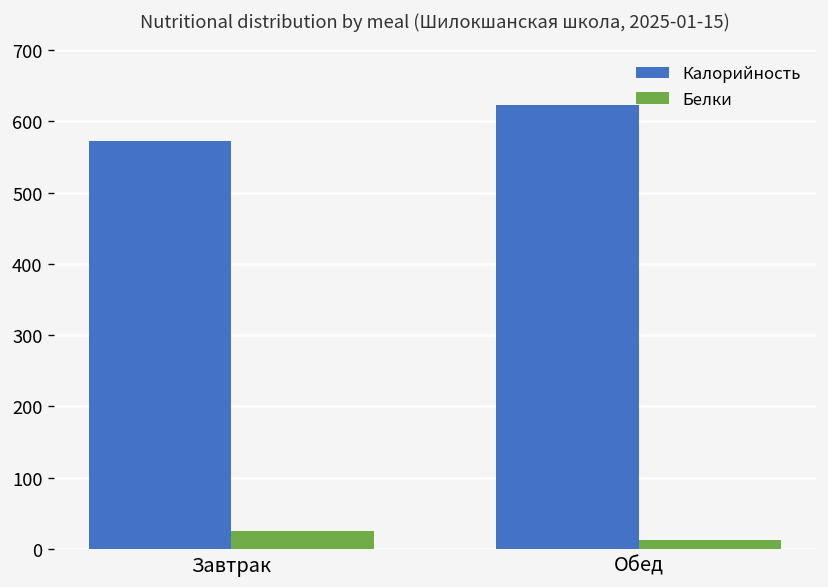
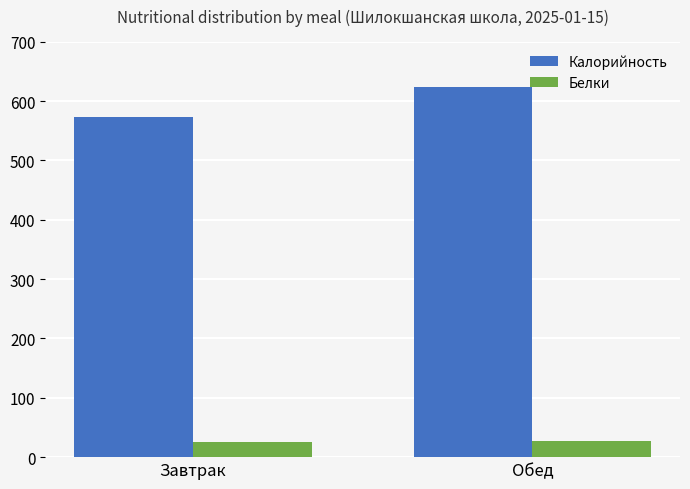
Белки, Обед: 10 -> 30
